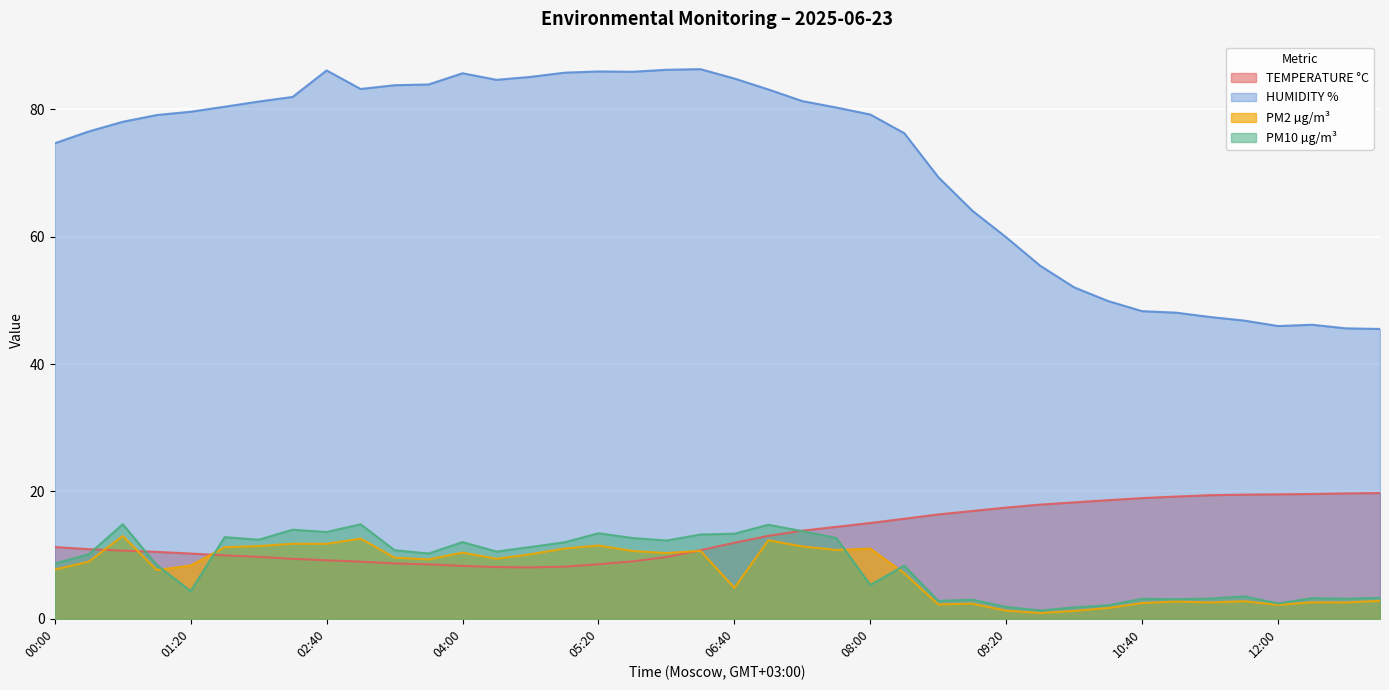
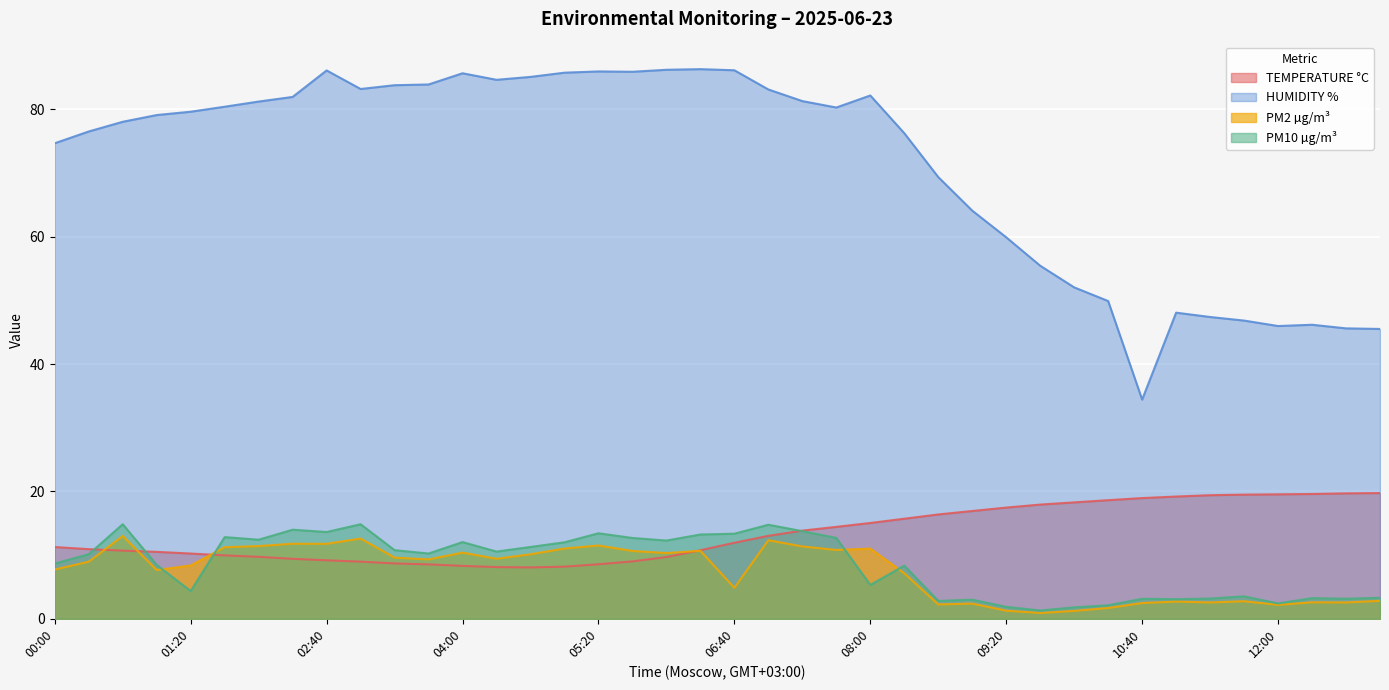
HUMIDITY %, 06:40: 85 -> 86
HUMIDITY %, 08:00: 79 -> 82
HUMIDITY %, 10:40: 48 -> 34
